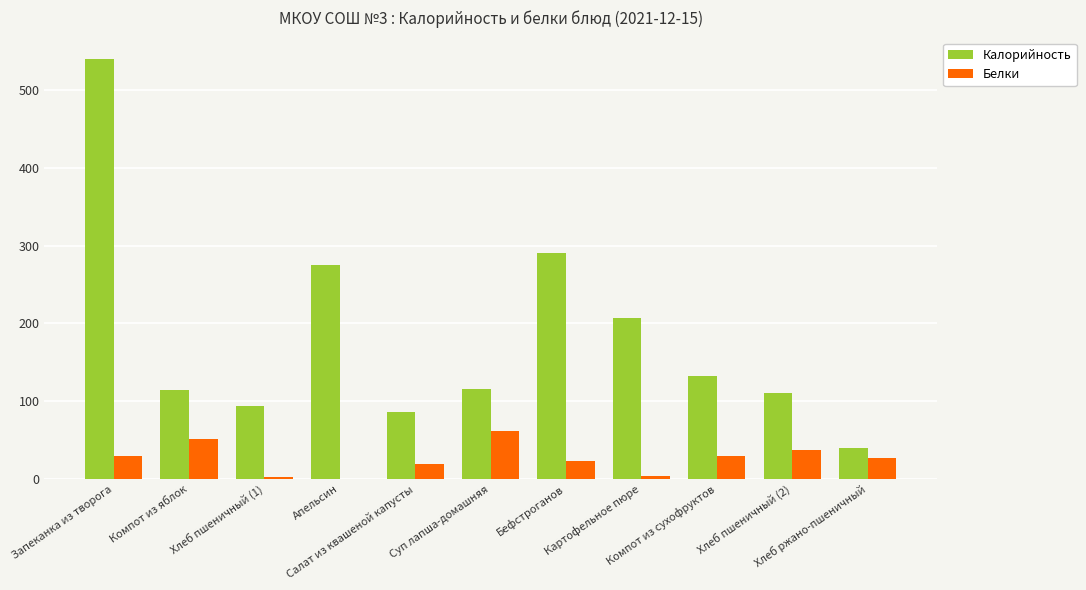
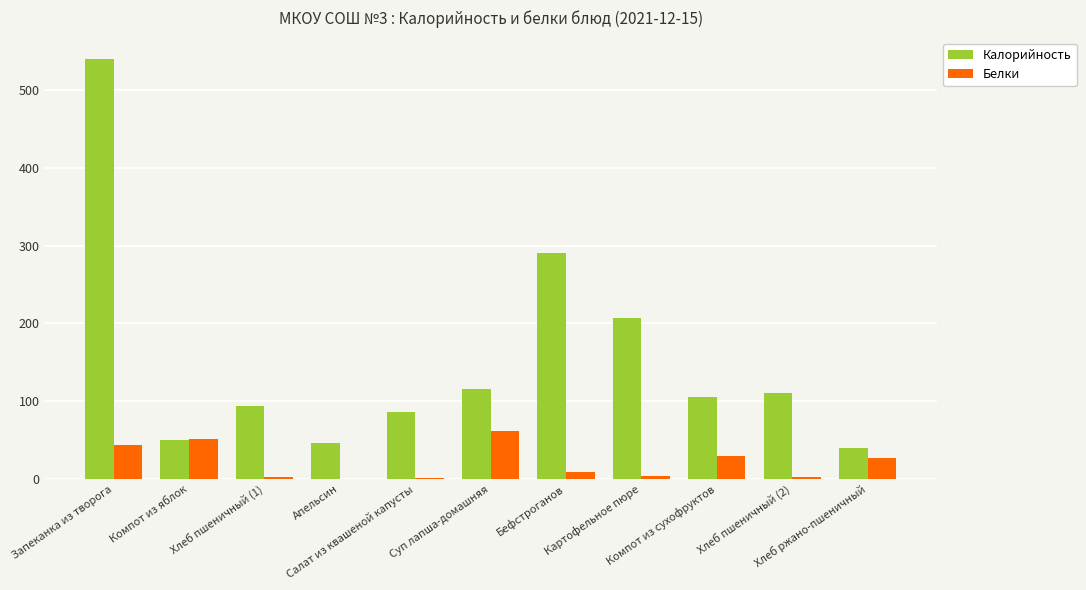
Белки, Запеканка из творога: 30 -> 40
Калорийность, Компот из яблок: 110 -> 50
Калорийность, Апельсин: 280 -> 50
Белки, Салат из квашеной капусты: 20 -> 0
Белки, Бефстроганов: 20 -> 10
Калорийность, Компот из сухофруктов: 130 -> 110
Белки, Хлеб пшеничный (2): 40 -> 0
